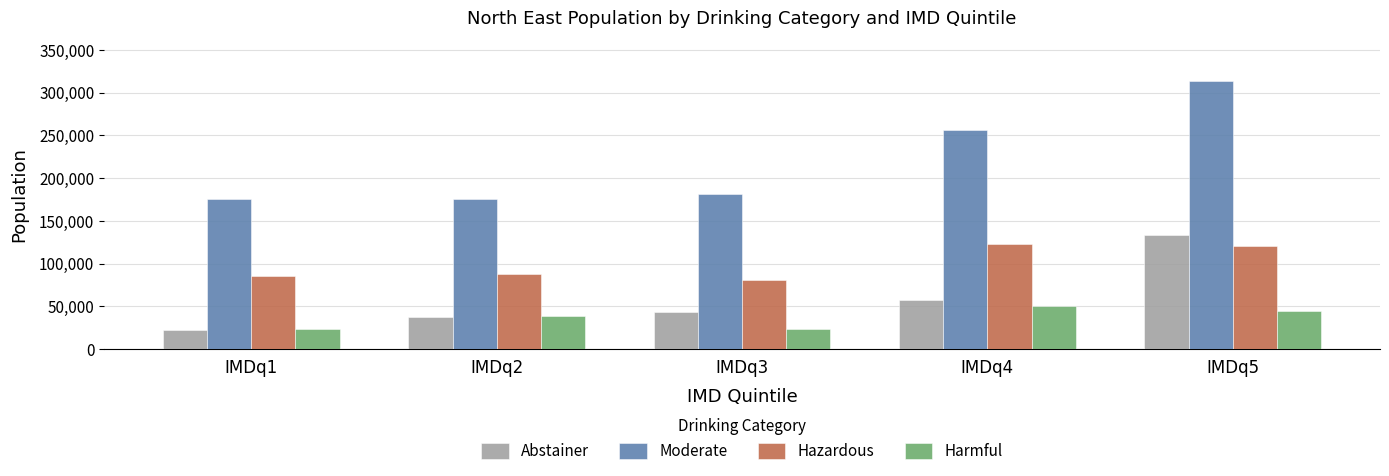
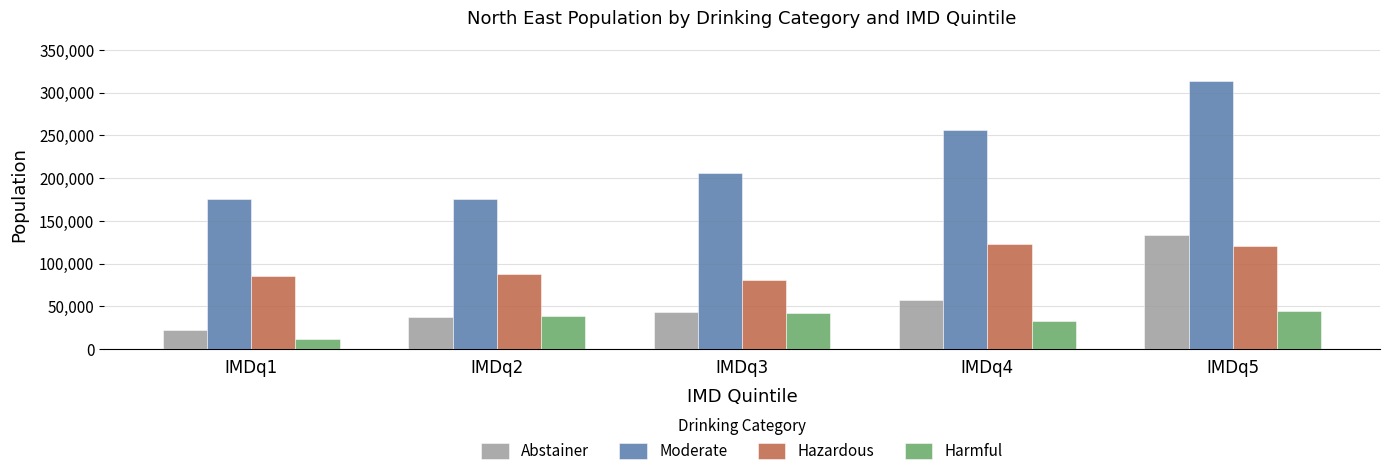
Harmful, IMDq1: 20,000 -> 10,000
Moderate, IMDq3: 180,000 -> 210,000
Harmful, IMDq3: 20,000 -> 40,000
Harmful, IMDq4: 50,000 -> 30,000
